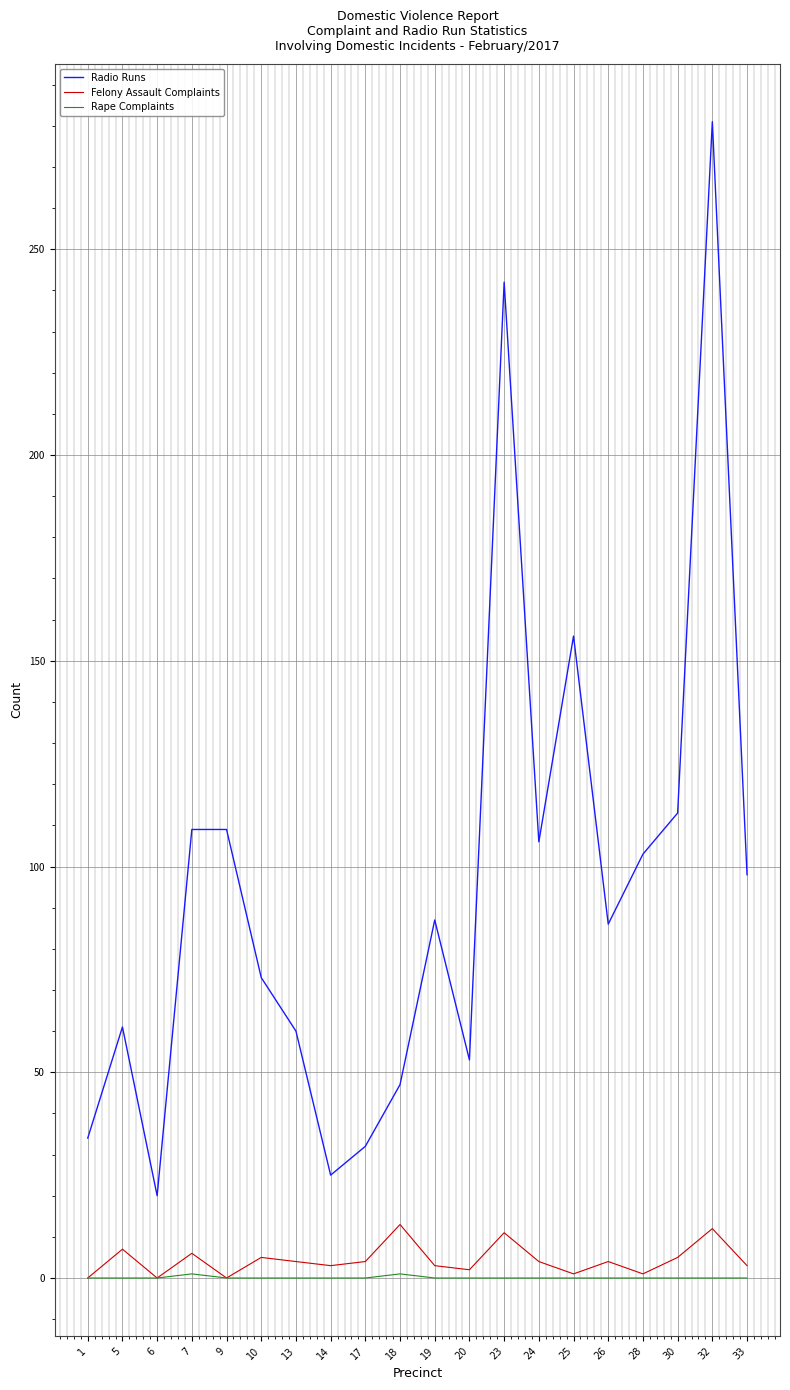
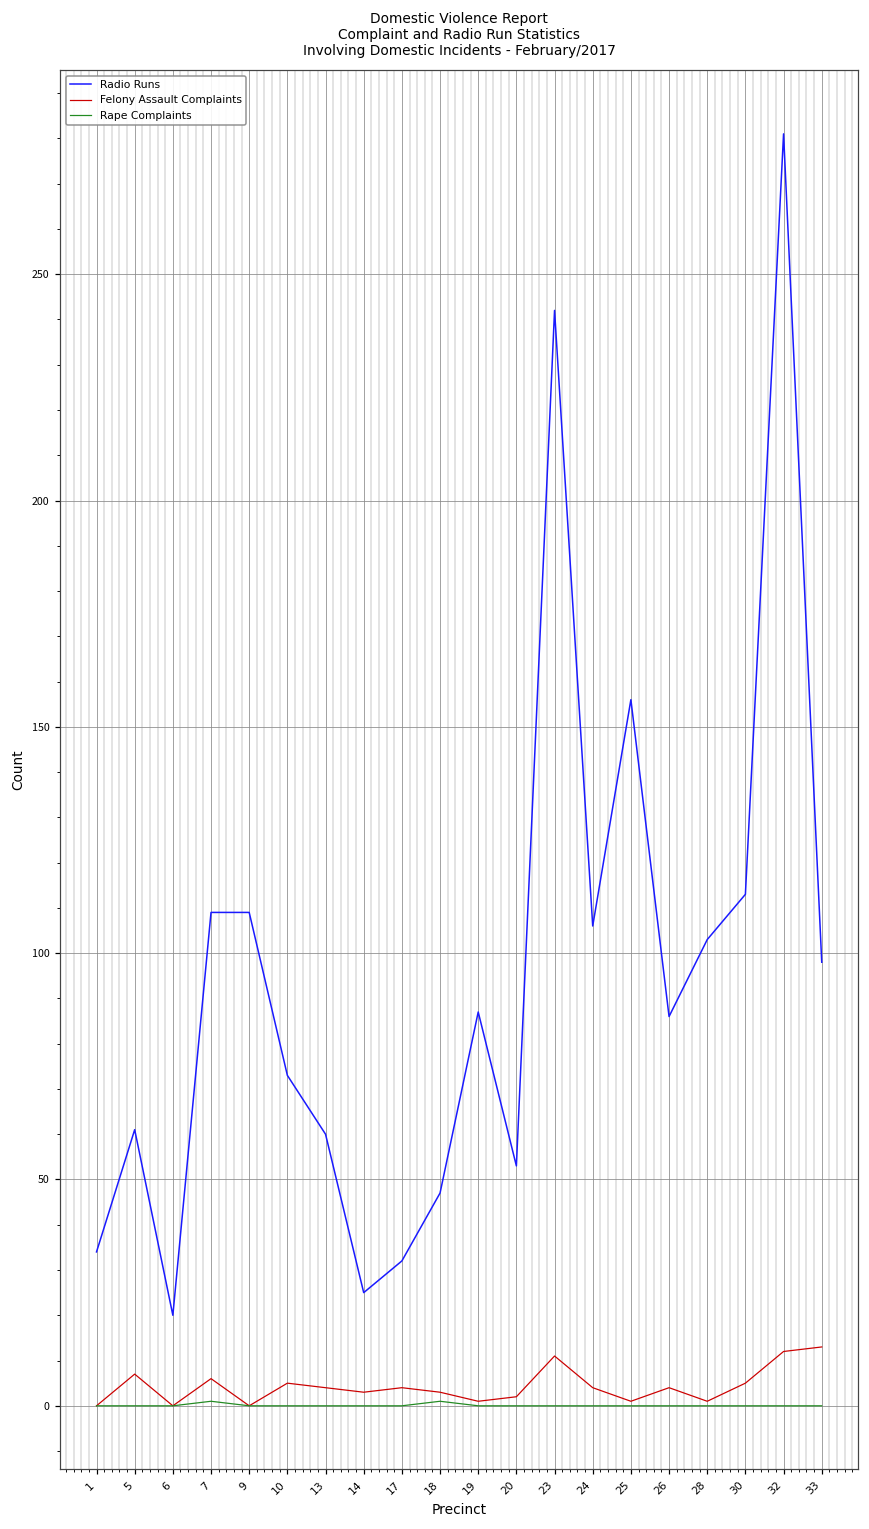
Felony Assault Complaints, 18: 13 -> 3
Felony Assault Complaints, 19: 3 -> 1
Felony Assault Complaints, 33: 3 -> 13
